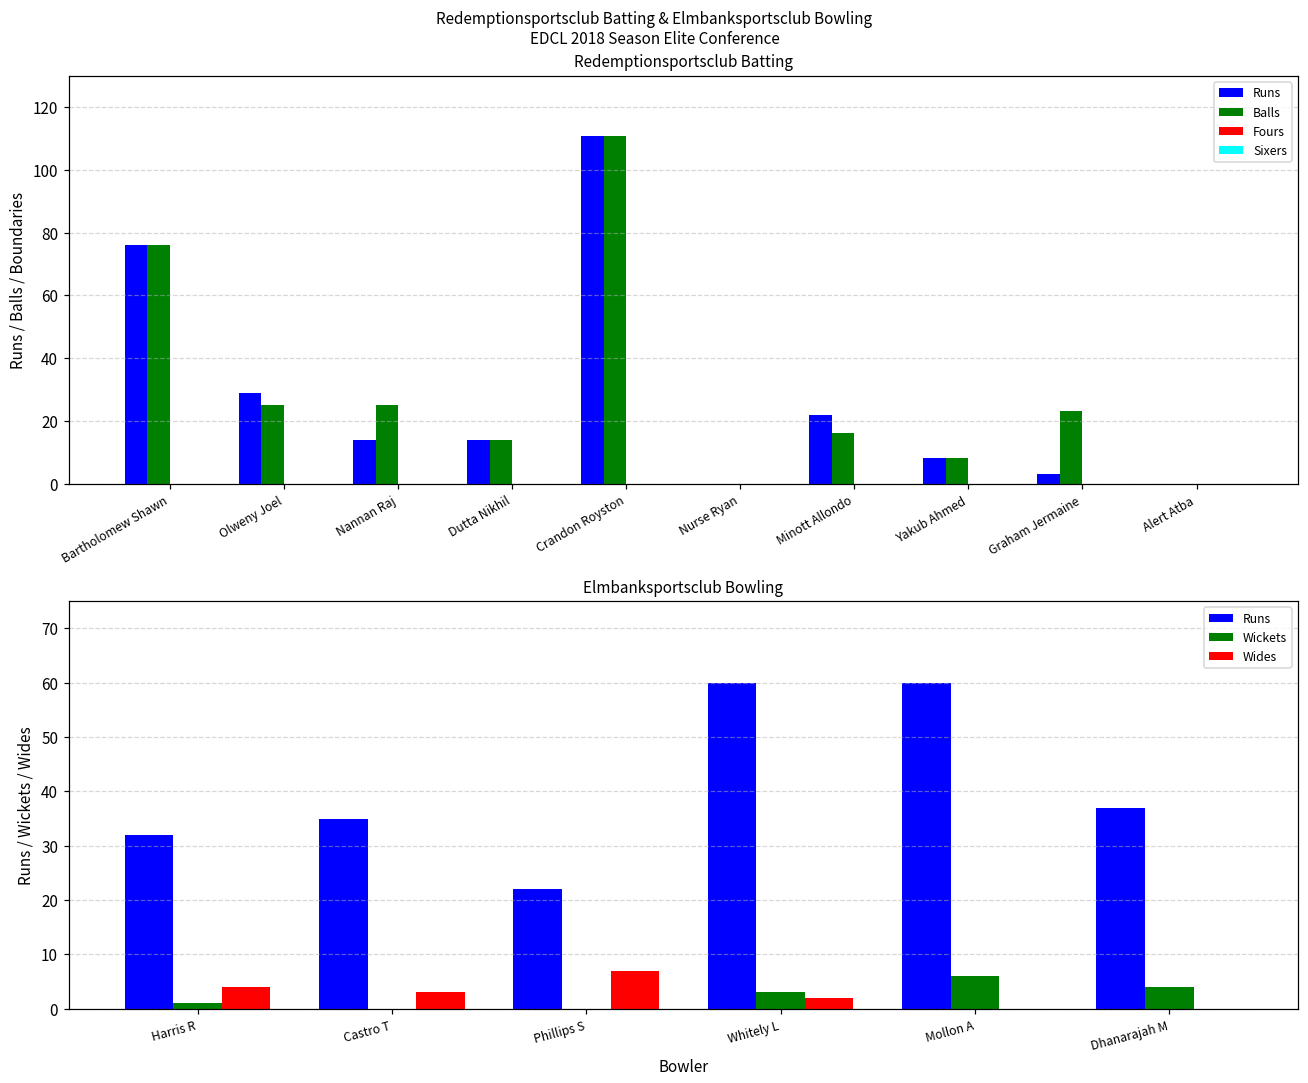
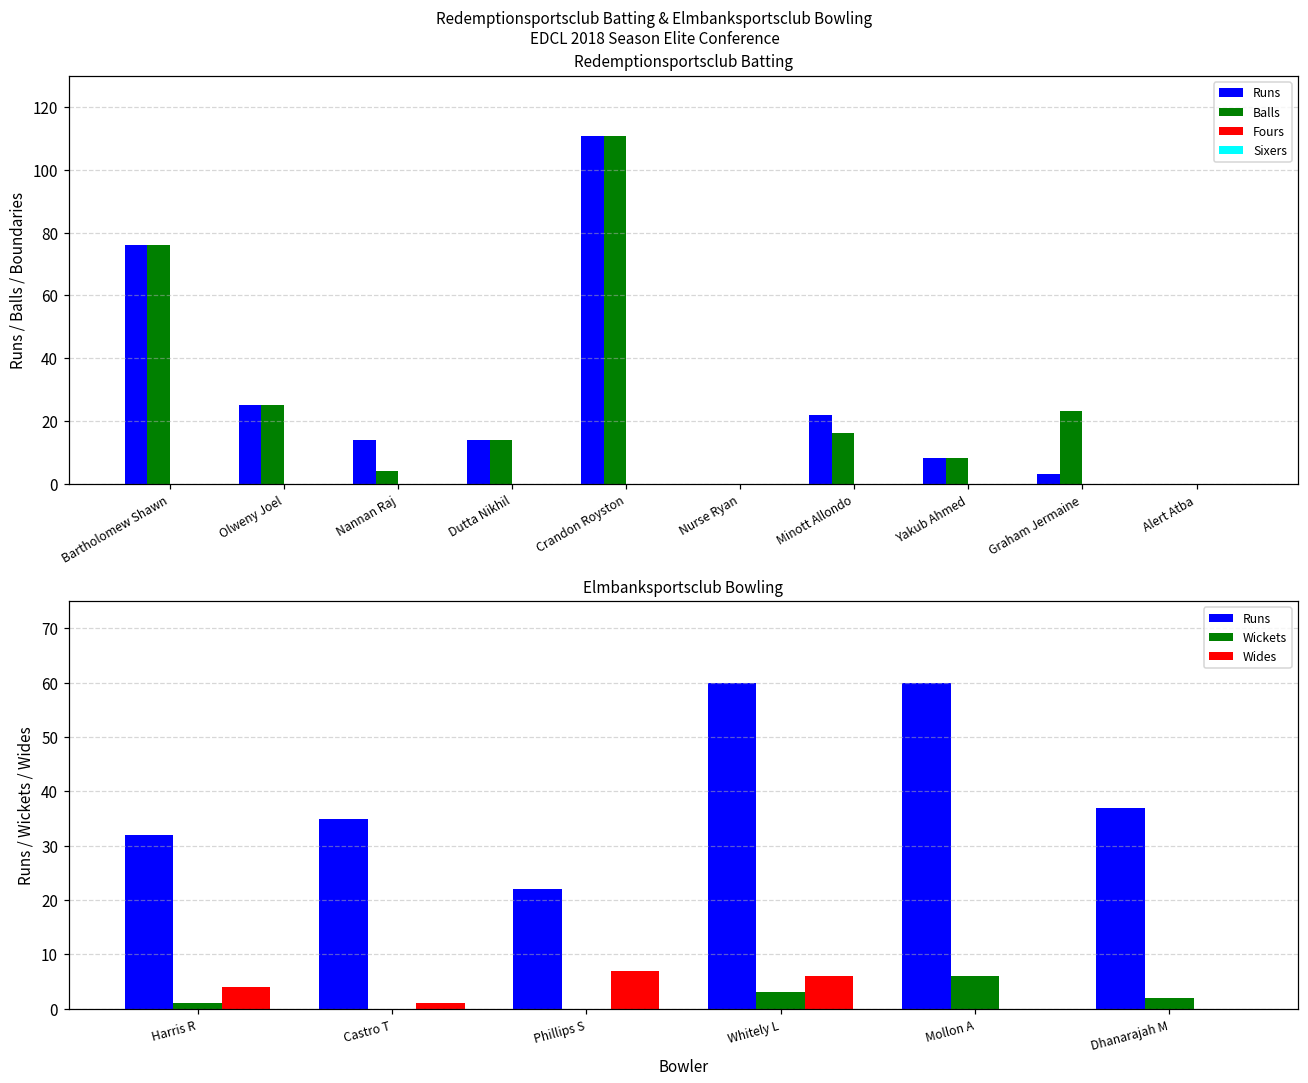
Redemptionsportsclub Batting, Runs, Olweny Joel: 29 -> 25
Redemptionsportsclub Batting, Balls, Nannan Raj: 25 -> 4
Elmbanksportsclub Bowling, Wides, Castro T: 3 -> 1
Elmbanksportsclub Bowling, Wides, Whitely L: 2 -> 6
Elmbanksportsclub Bowling, Wickets, Dhanarajah M: 4 -> 2
